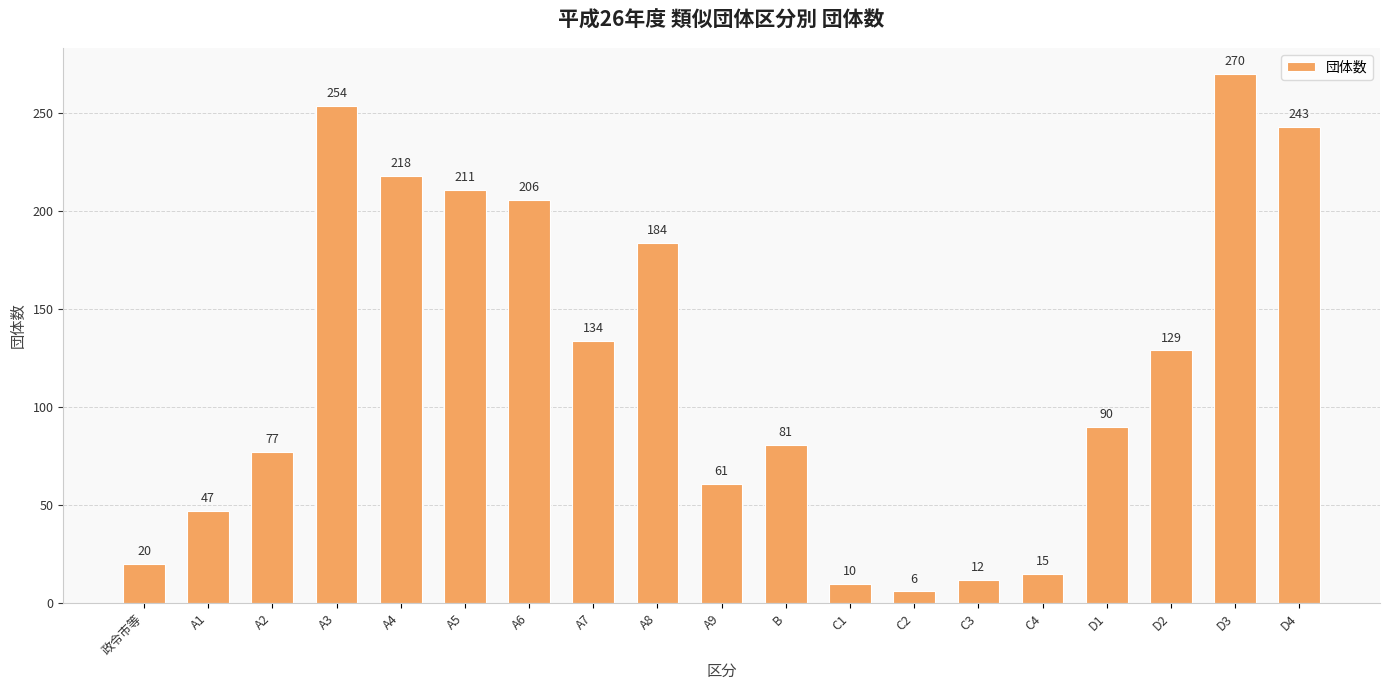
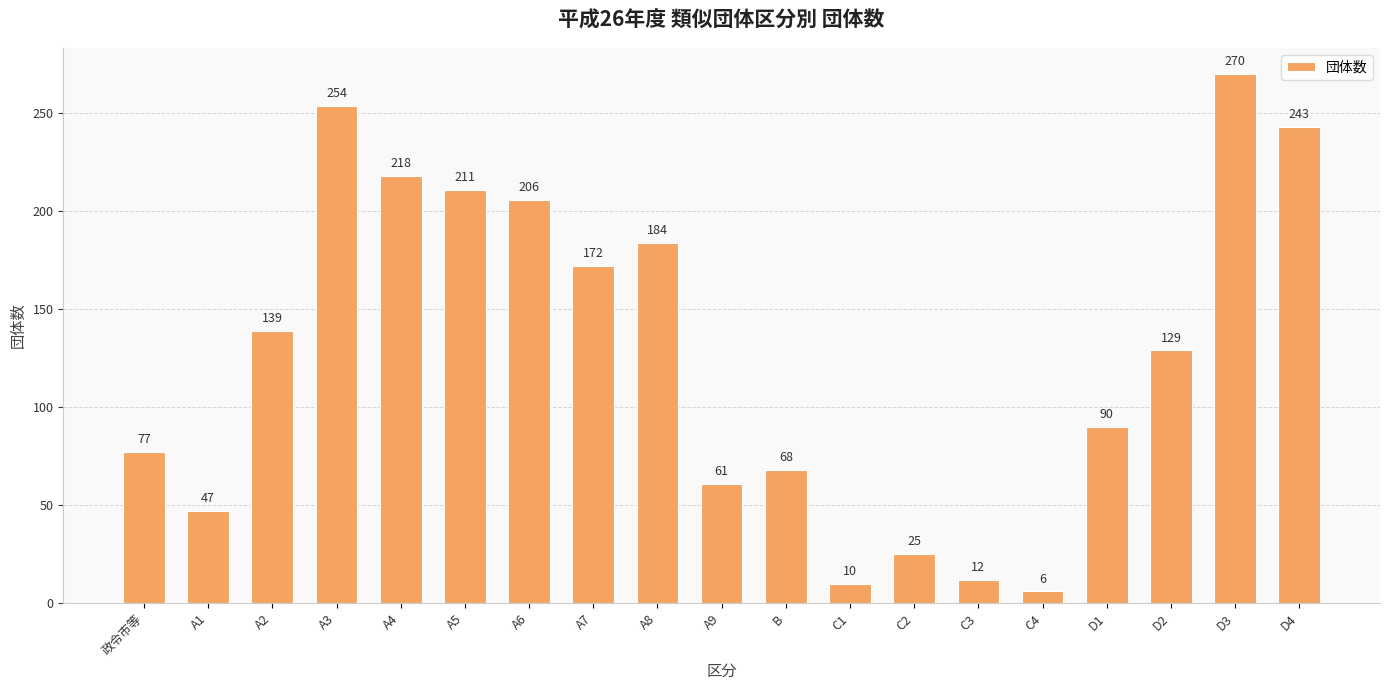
政令市等: 20 -> 77
A2: 77 -> 139
A7: 134 -> 172
B: 81 -> 68
C2: 6 -> 25
C4: 15 -> 6
